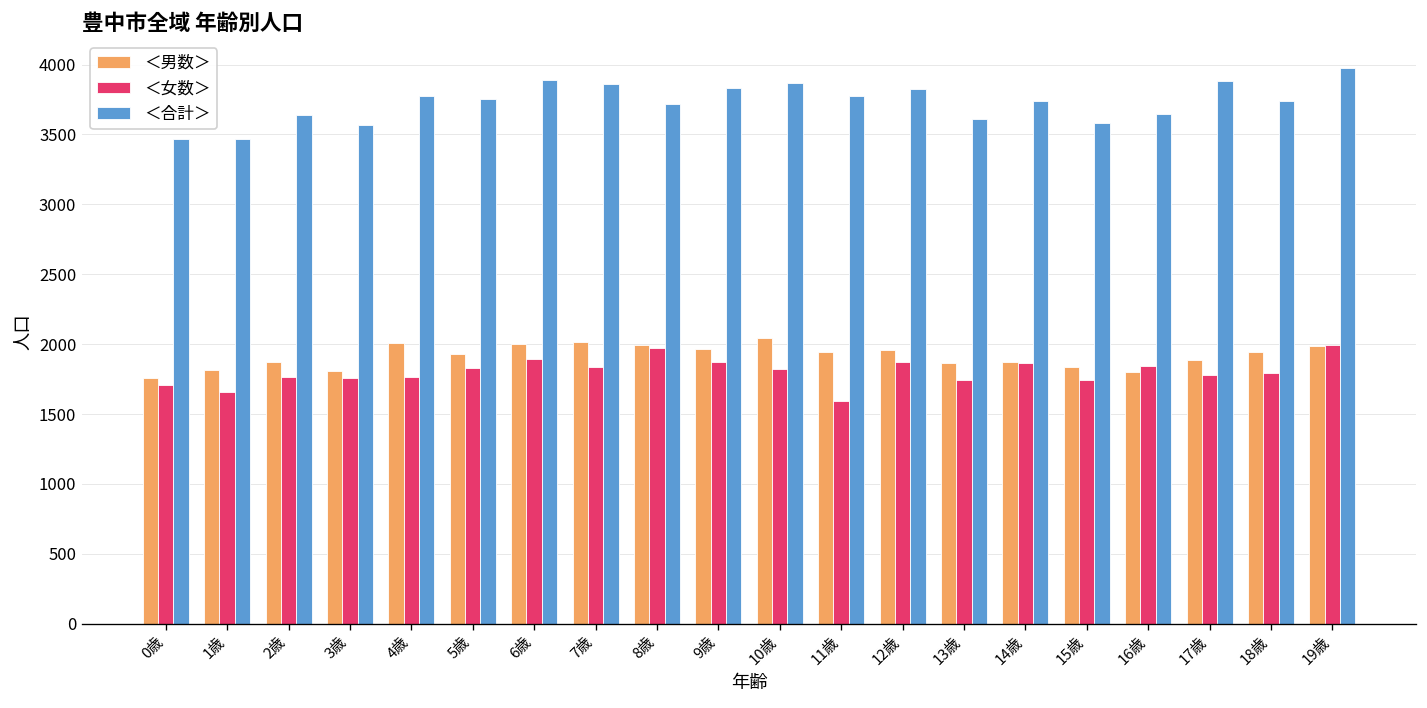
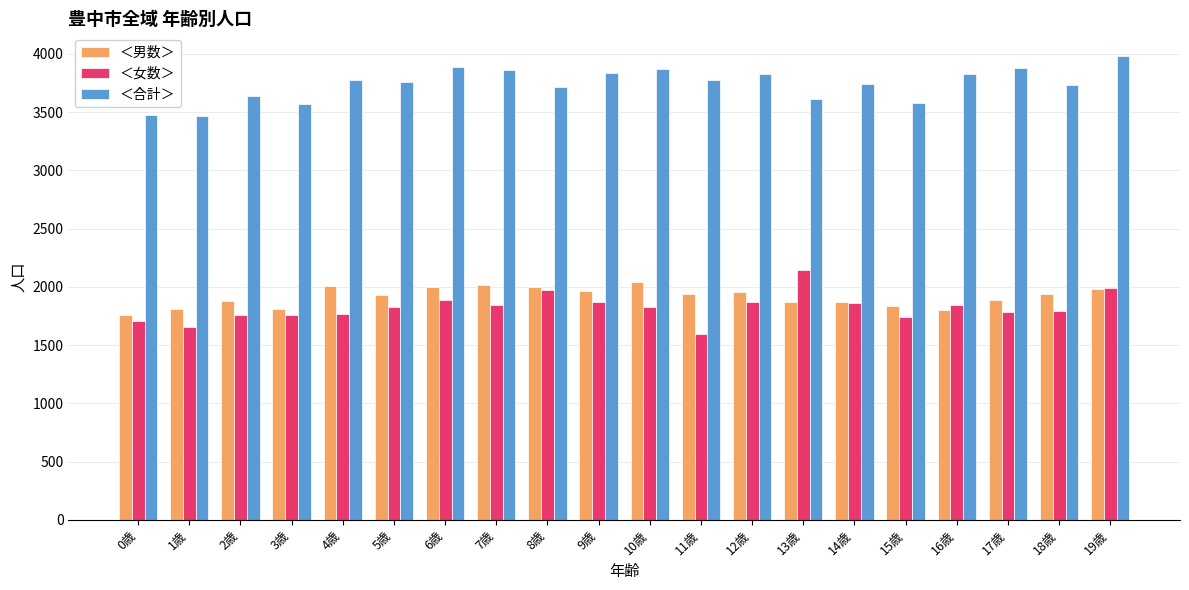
＜女数＞, 13歳: 1740 -> 2140
＜合計＞, 16歳: 3650 -> 3830
